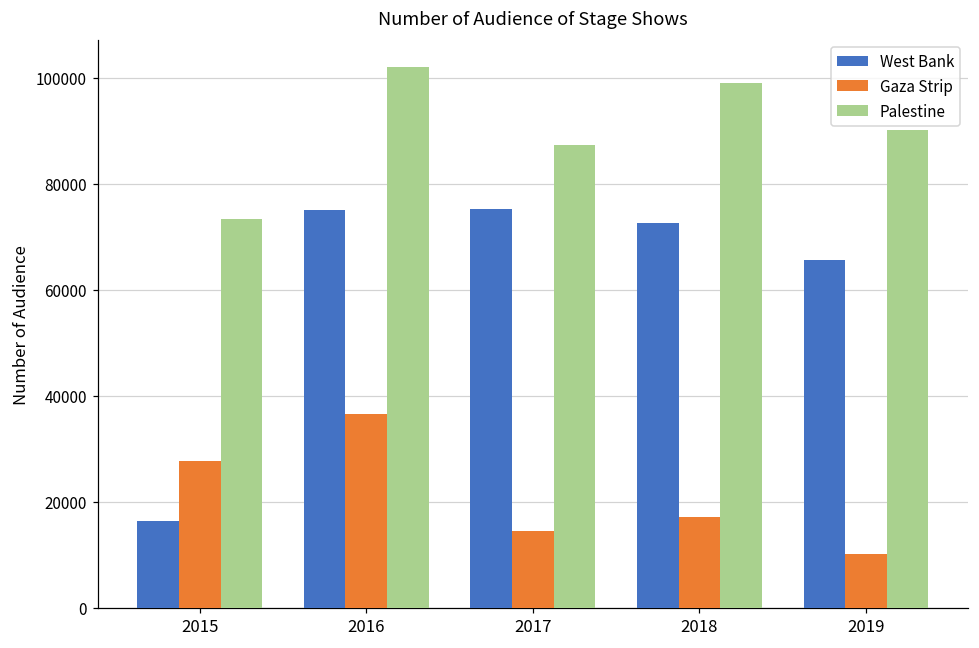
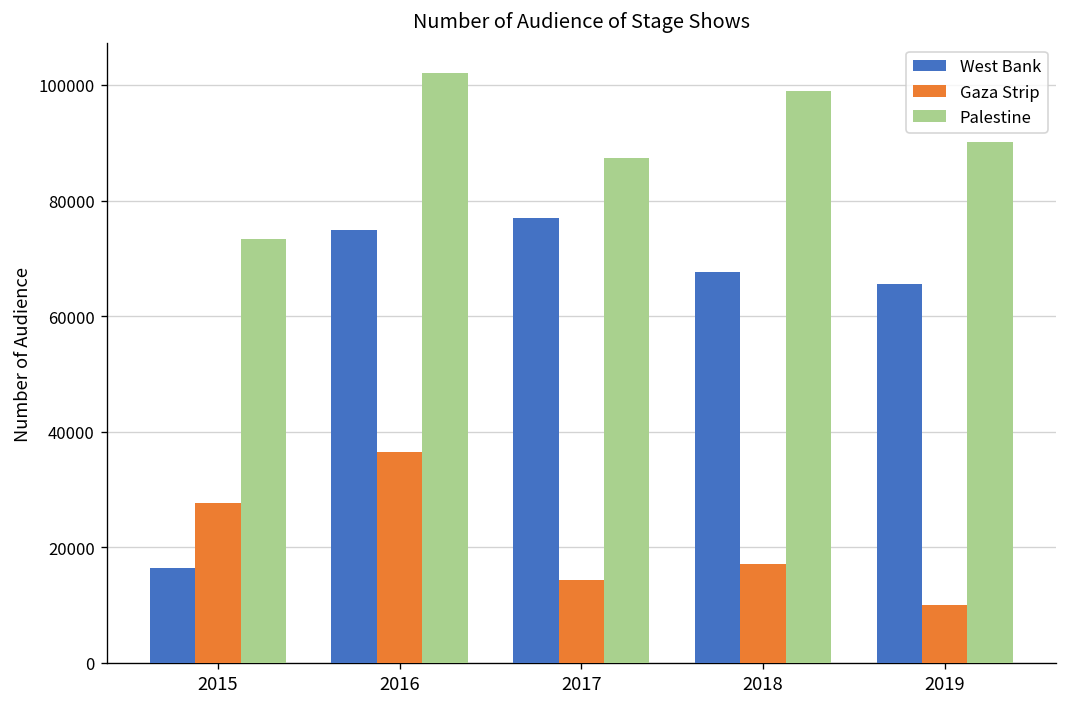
West Bank, 2017: 75000 -> 77000
West Bank, 2018: 73000 -> 68000
